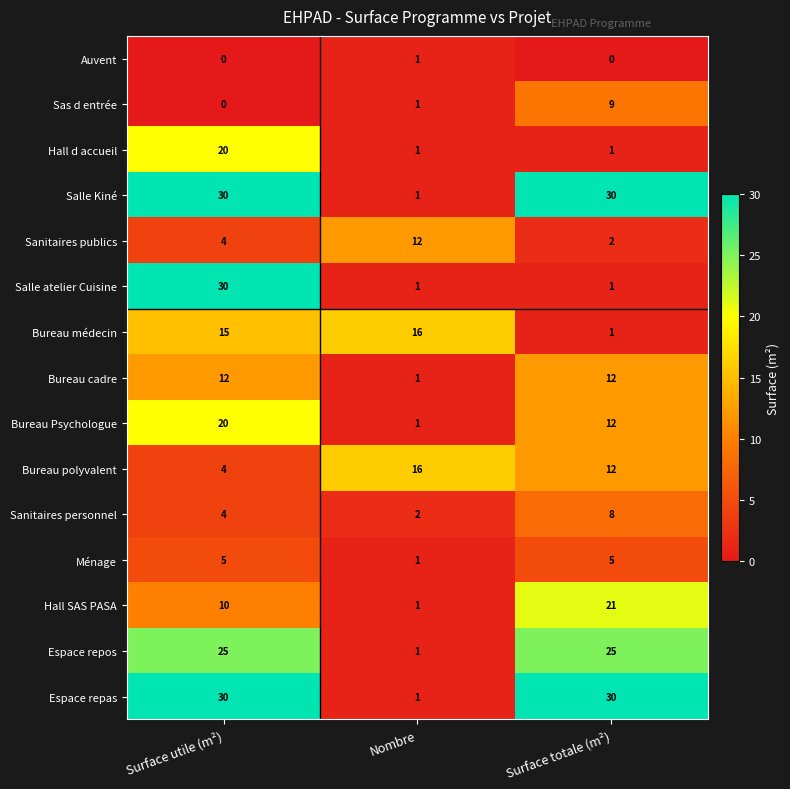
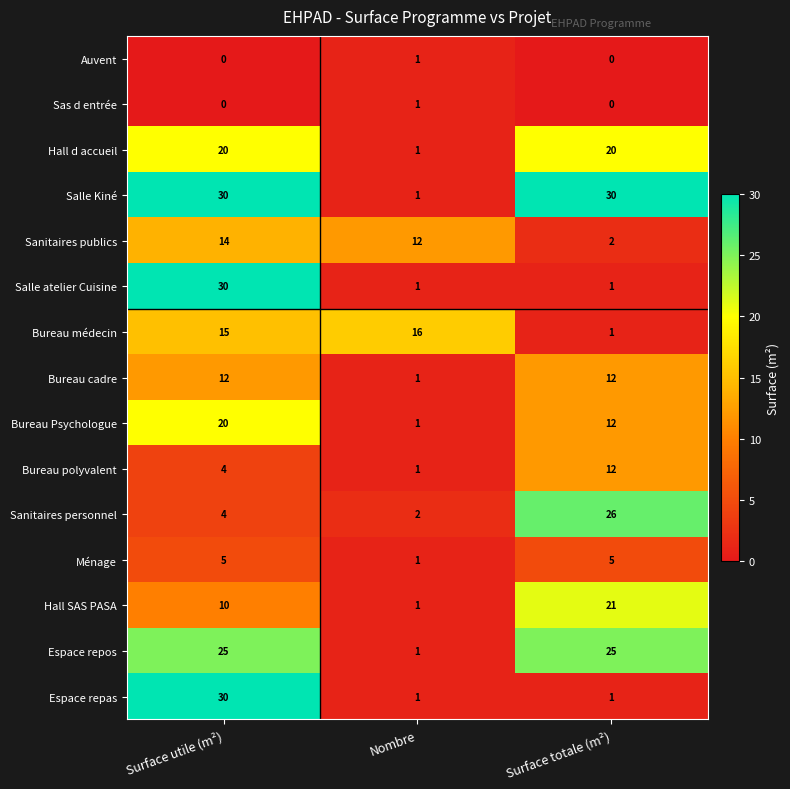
Sas d entrée, Surface totale (m²): 9 -> 0
Hall d accueil, Surface totale (m²): 1 -> 20
Sanitaires publics, Surface utile (m²): 4 -> 14
Bureau polyvalent, Nombre: 16 -> 1
Sanitaires personnel, Surface totale (m²): 8 -> 26
Espace repas, Surface totale (m²): 30 -> 1
